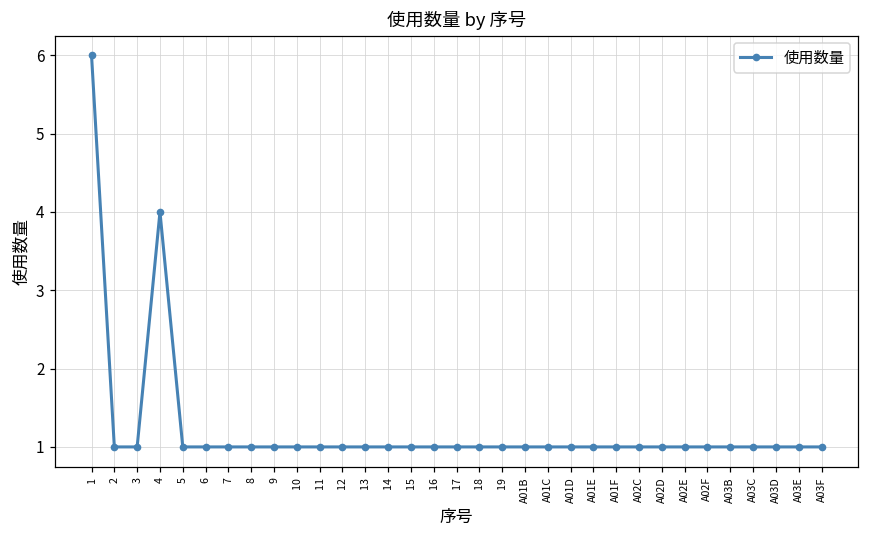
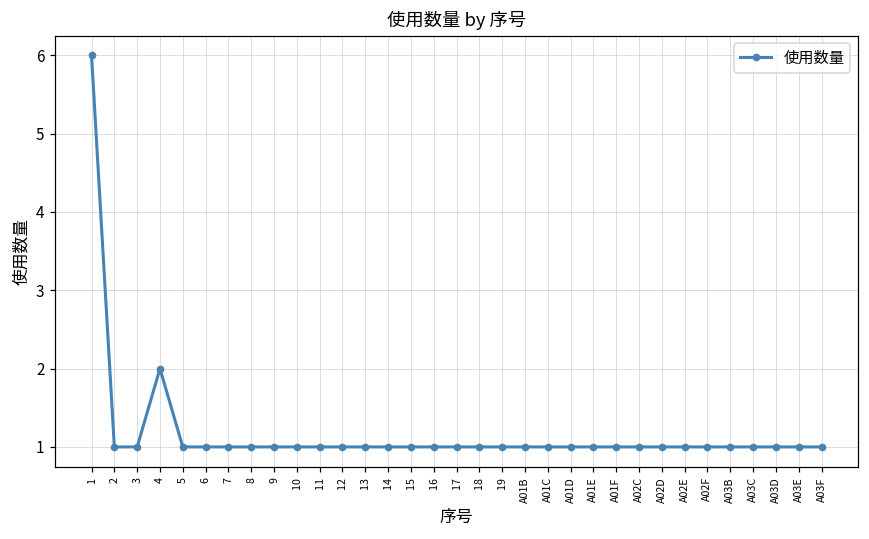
4: 4 -> 2
